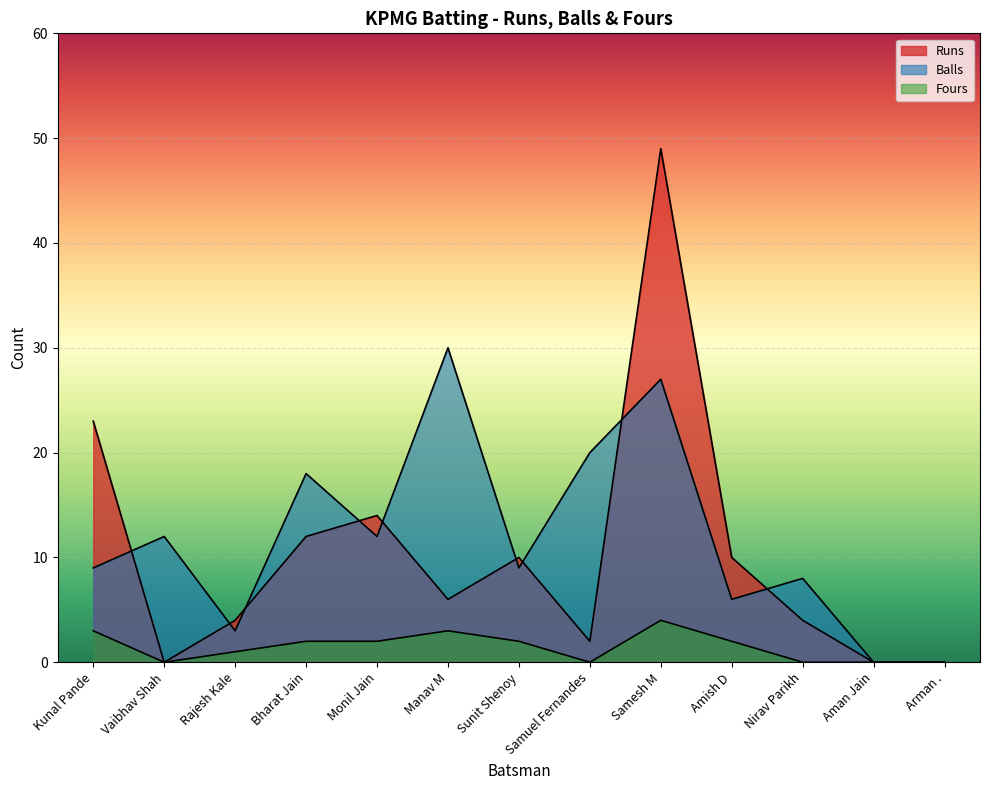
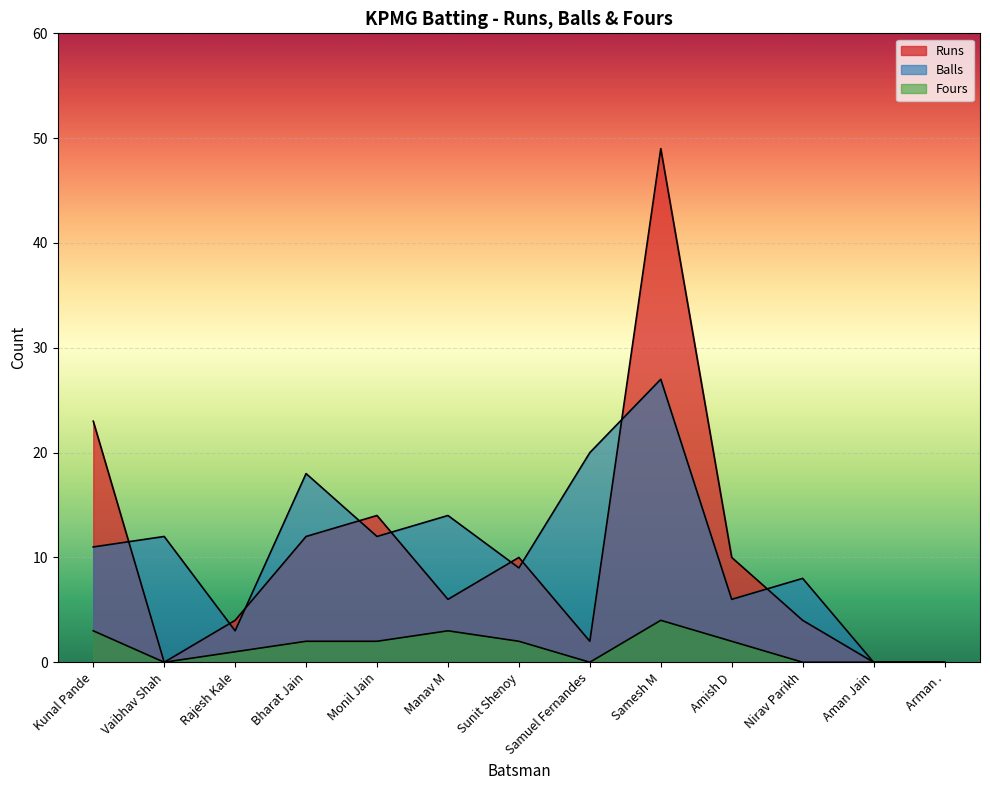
Balls, Kunal Pande: 9 -> 11
Balls, Manav M: 30 -> 14
